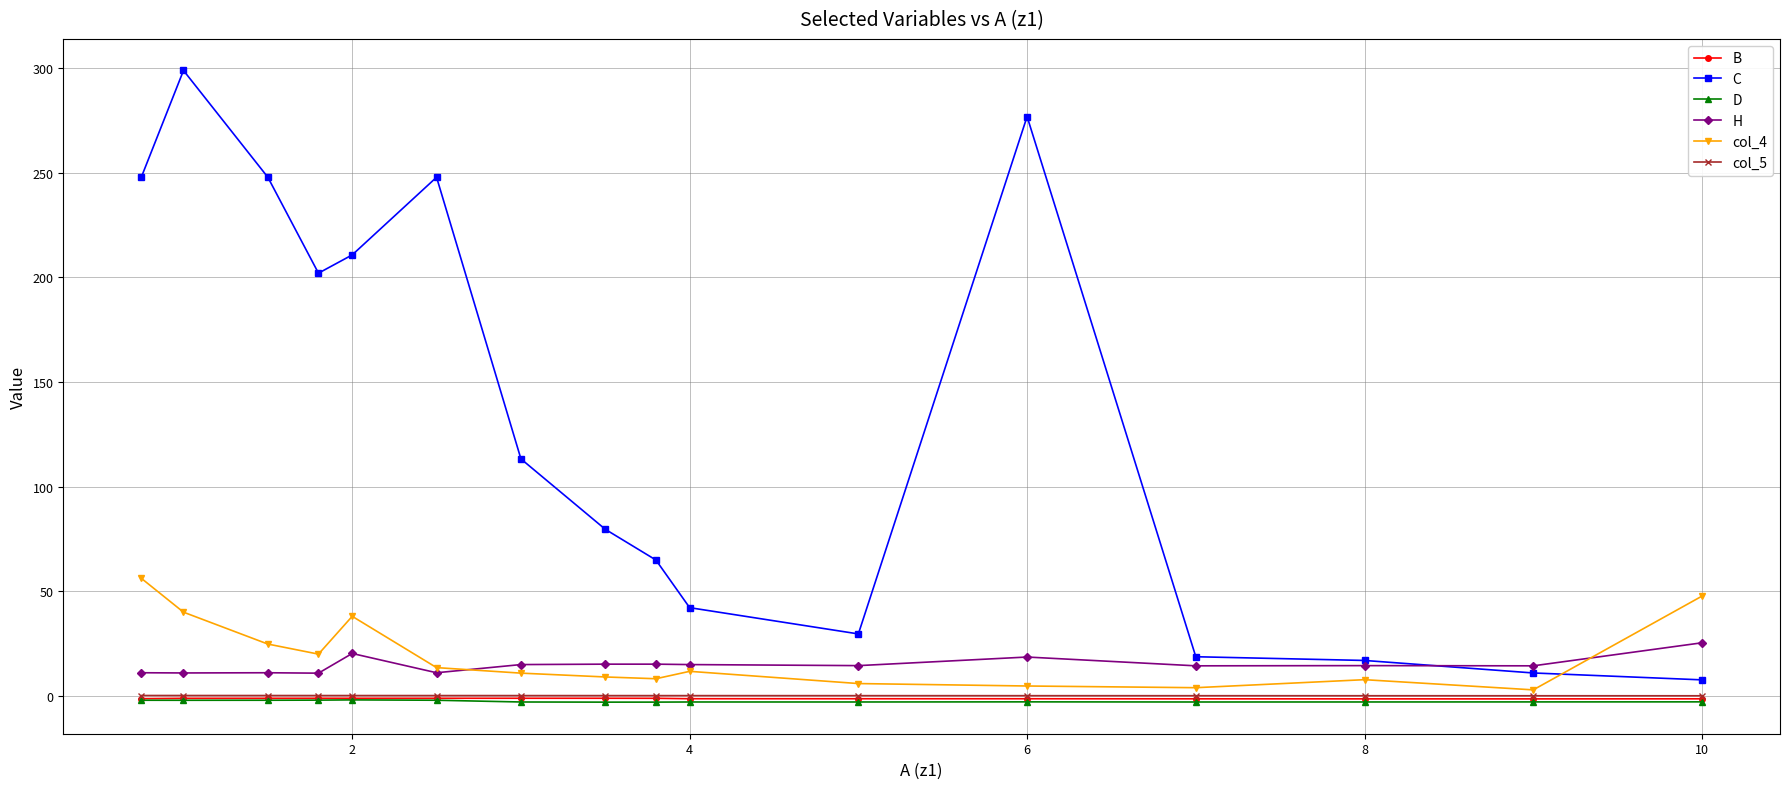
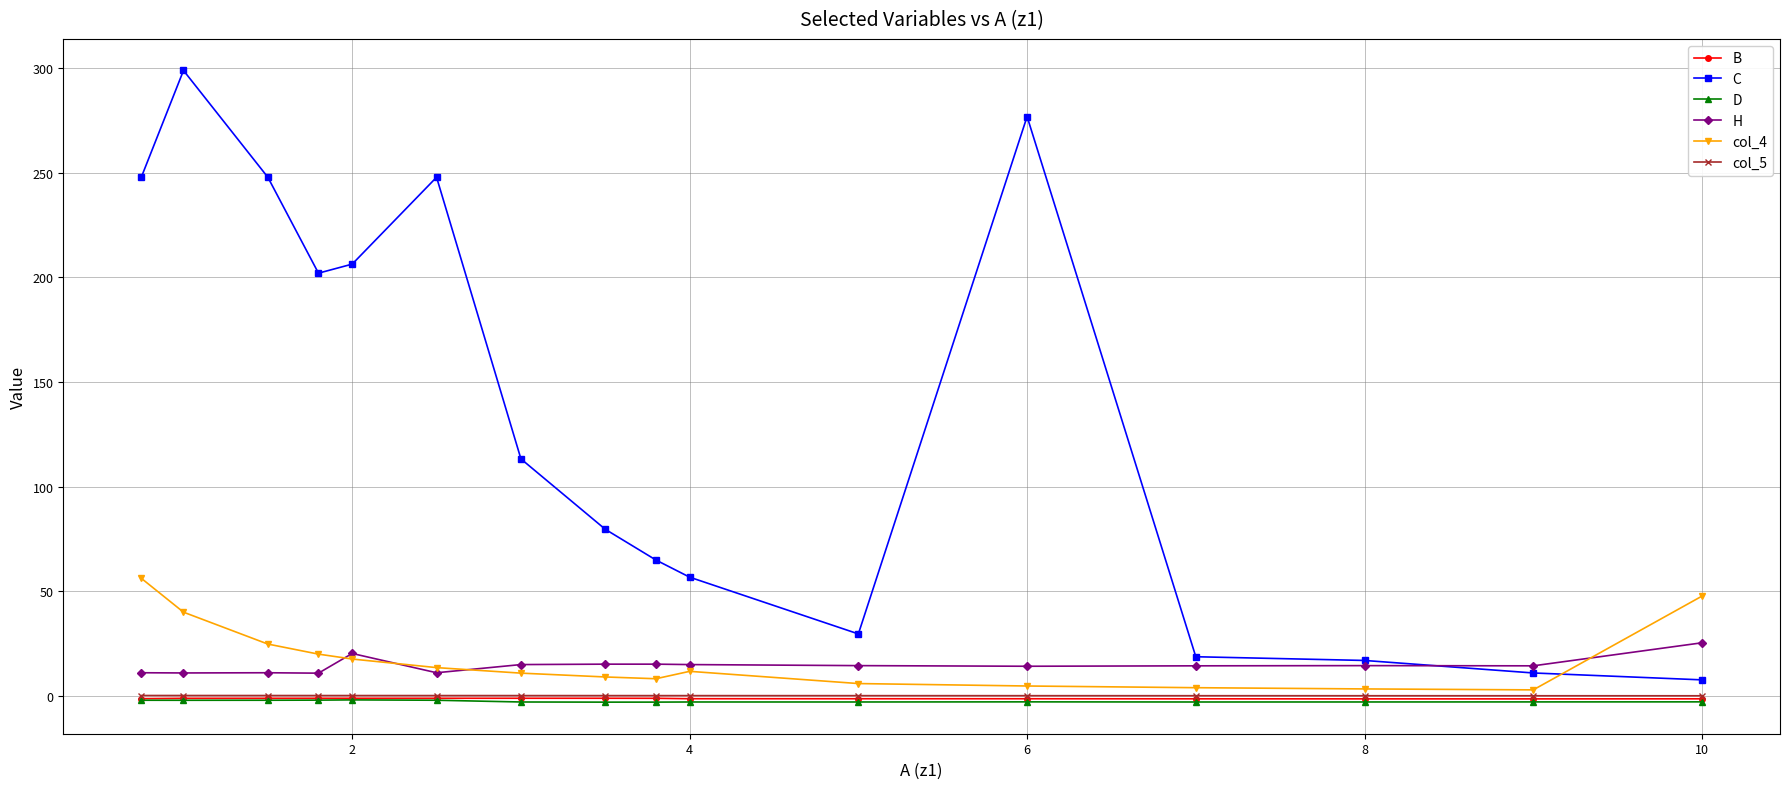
C, 2: 211 -> 206
col_4, 2: 38 -> 18
C, 4: 42 -> 57
H, 6: 19 -> 14
col_4, 8: 8 -> 3
